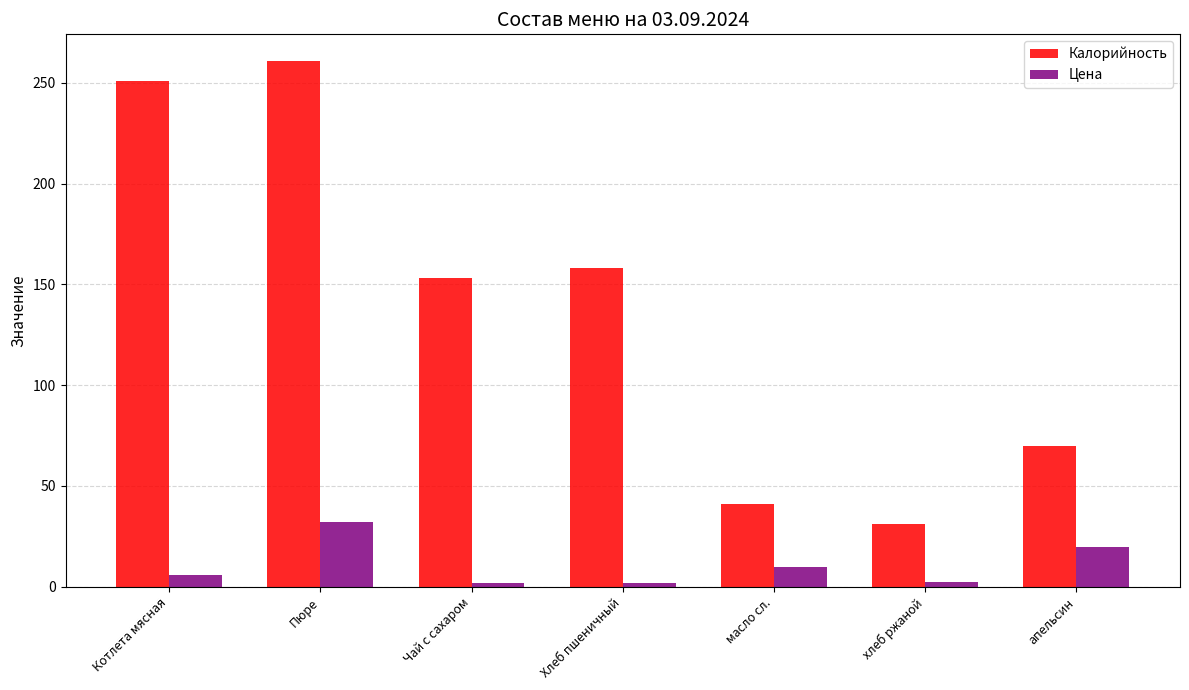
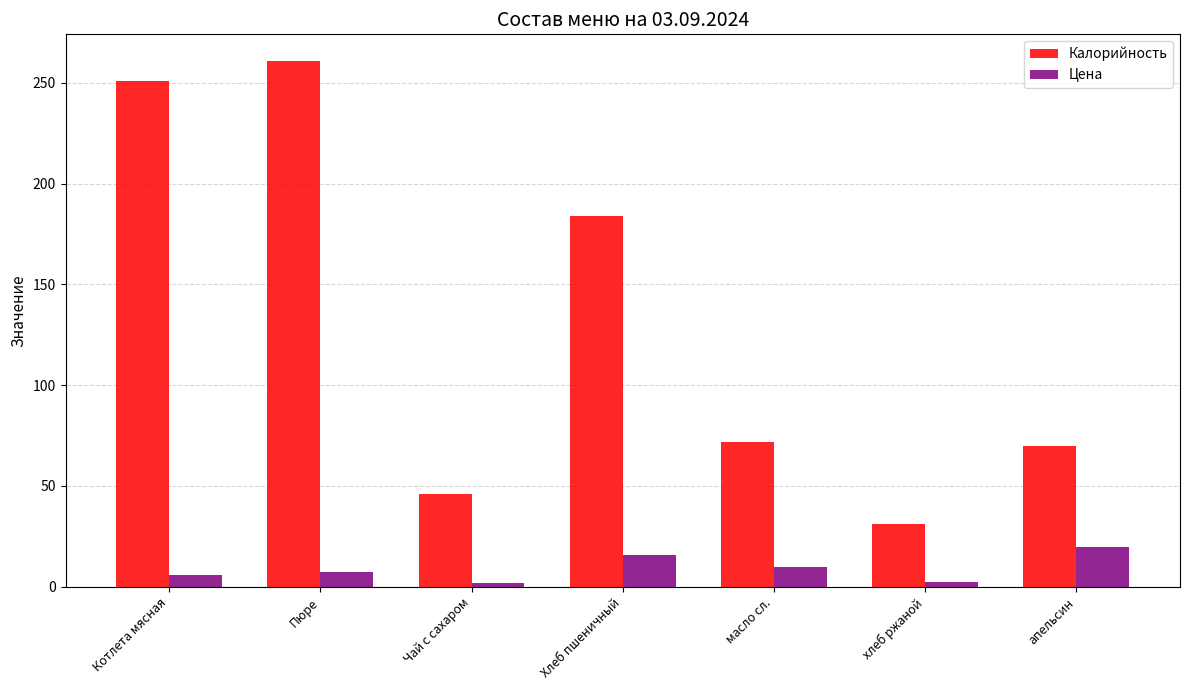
Цена, Пюре: 32 -> 7
Калорийность, Чай с сахаром: 153 -> 46
Калорийность, Хлеб пшеничный: 158 -> 184
Цена, Хлеб пшеничный: 2 -> 16
Калорийность, масло сл.: 41 -> 72
